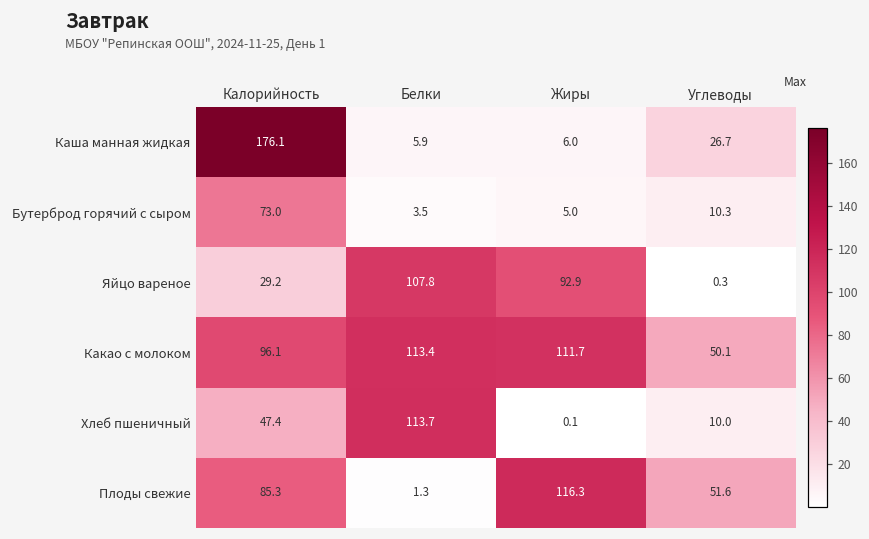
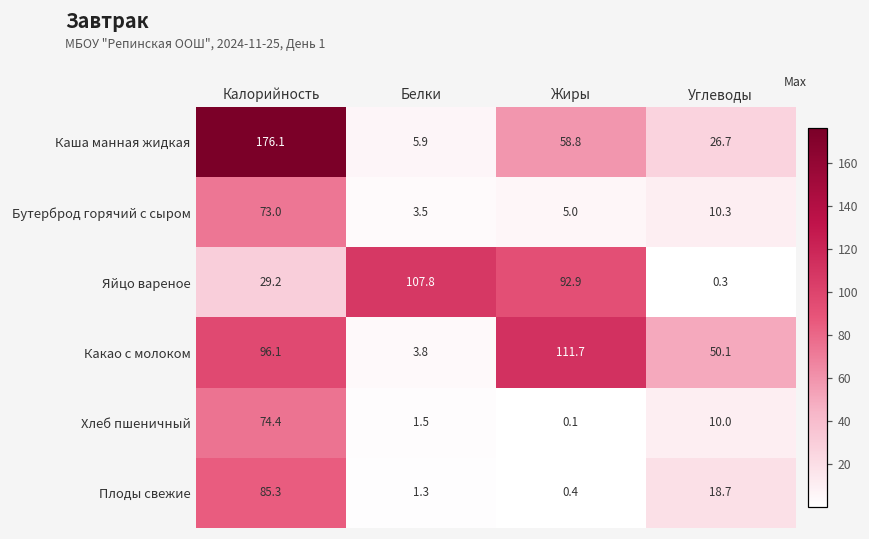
Каша манная жидкая, Жиры: 6.0 -> 58.8
Какао с молоком, Белки: 113.4 -> 3.8
Хлеб пшеничный, Калорийность: 47.4 -> 74.4
Хлеб пшеничный, Белки: 113.7 -> 1.5
Плоды свежие, Жиры: 116.3 -> 0.4
Плоды свежие, Углеводы: 51.6 -> 18.7
